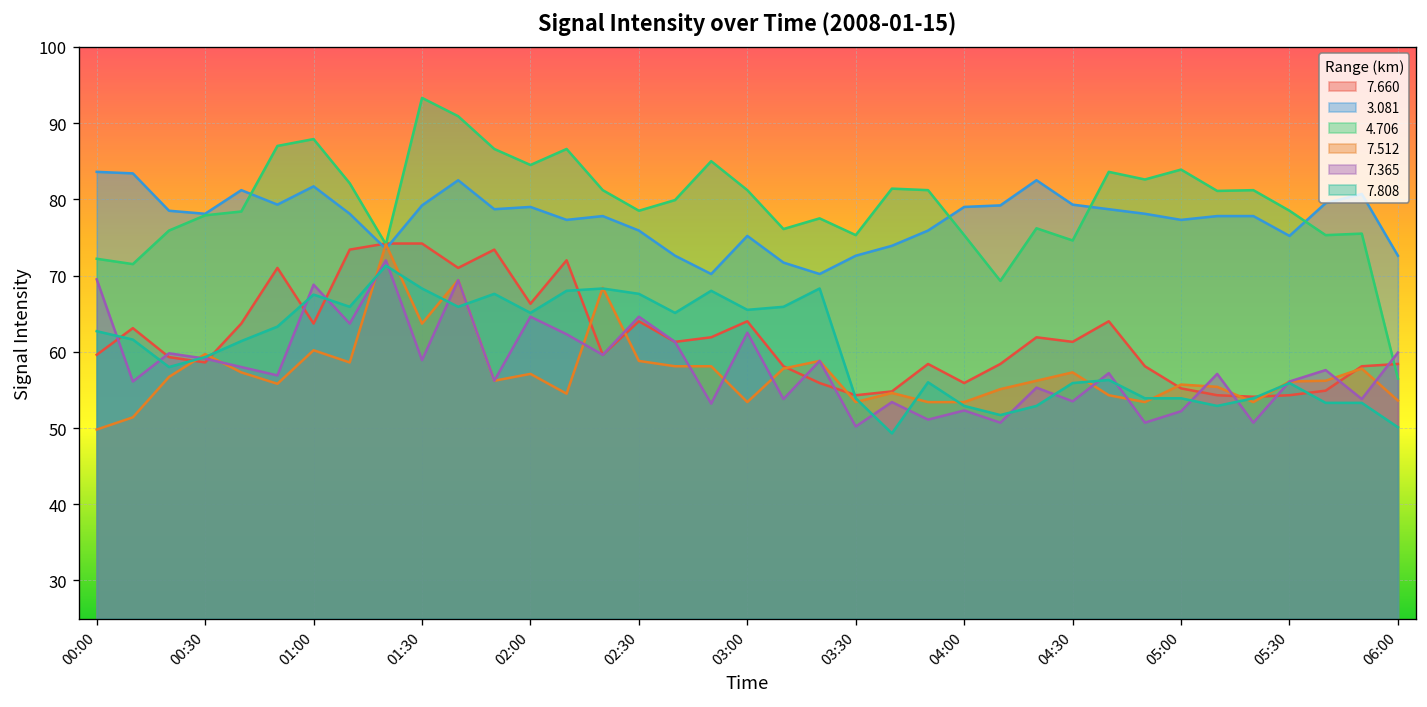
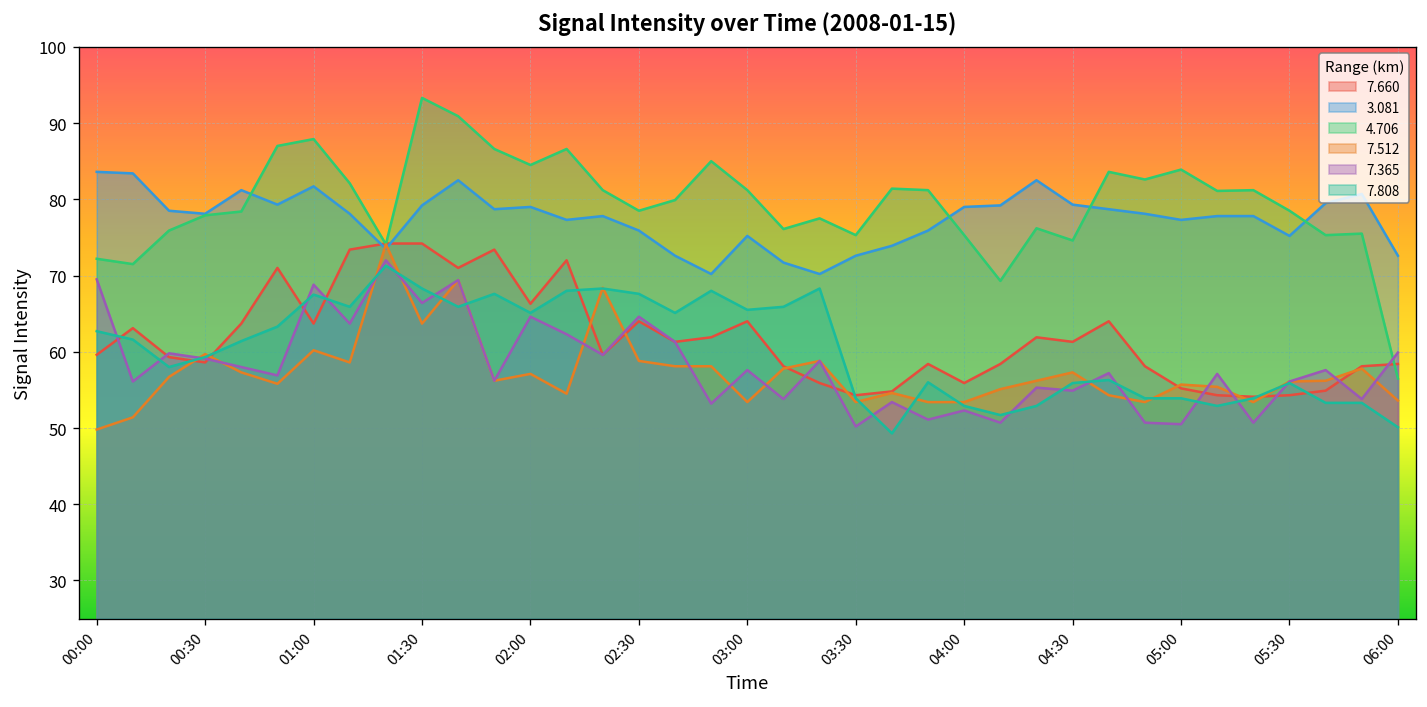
7.365, 01:30: 59 -> 66
7.365, 03:00: 63 -> 58
7.365, 04:30: 54 -> 55
7.365, 05:00: 52 -> 51
